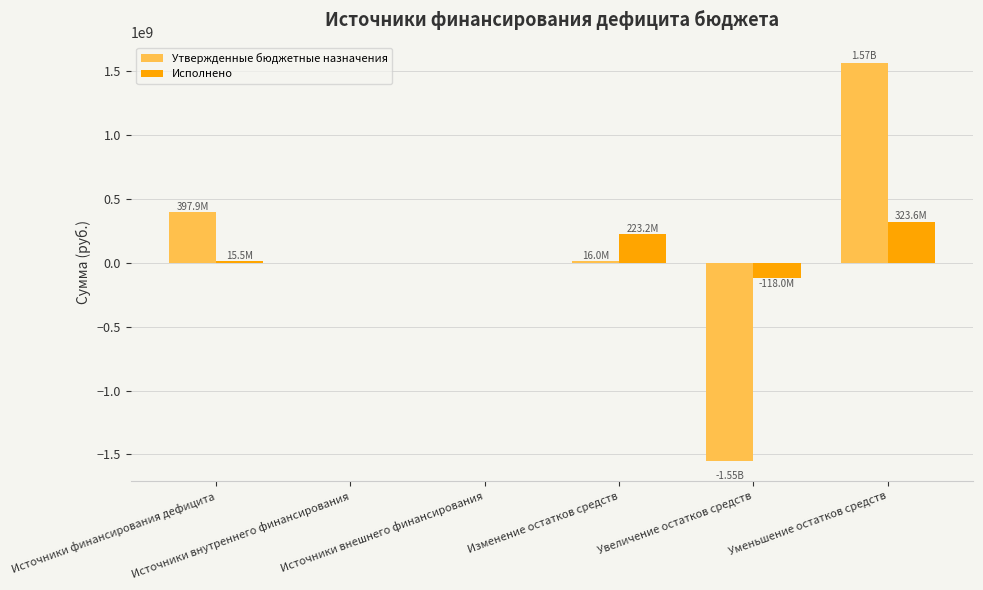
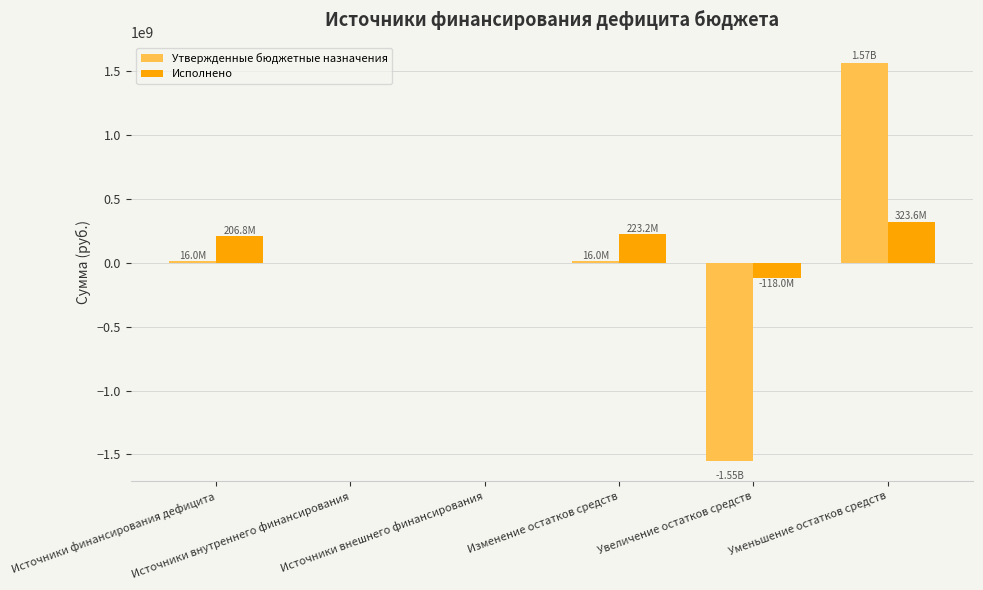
Утвержденные бюджетные назначения, Источники финансирования дефицита: 397.9M -> 16.0M
Исполнено, Источники финансирования дефицита: 15.5M -> 206.8M
